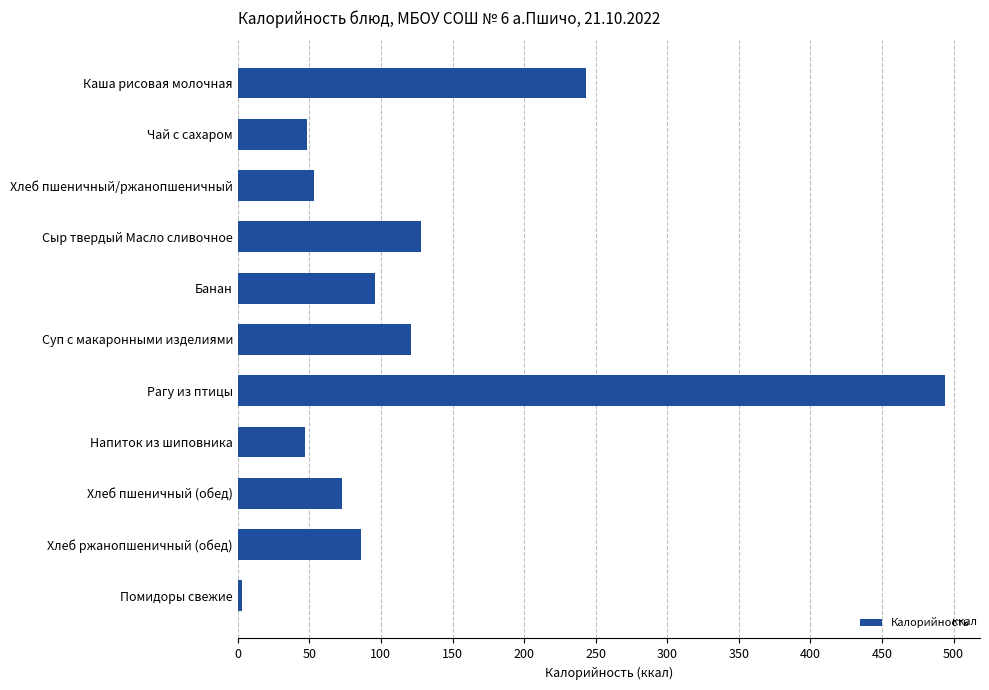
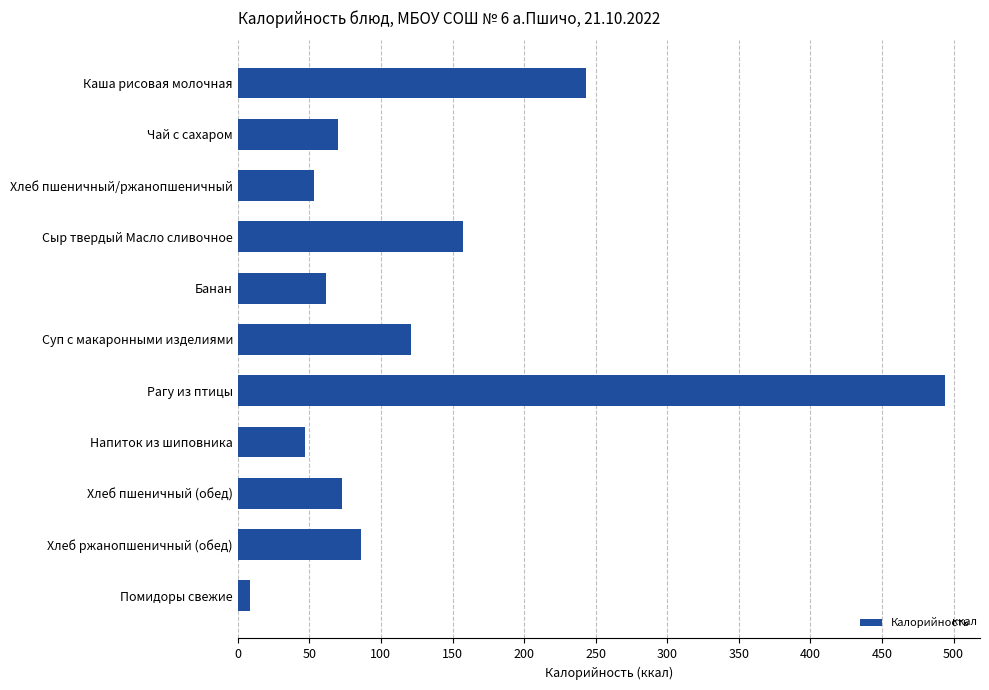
Чай с сахаром: 49 -> 70
Сыр твердый Масло сливочное: 128 -> 157
Банан: 96 -> 61
Помидоры свежие: 3 -> 8
